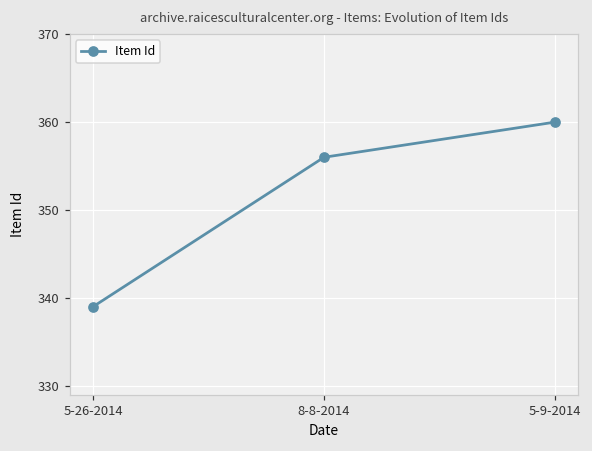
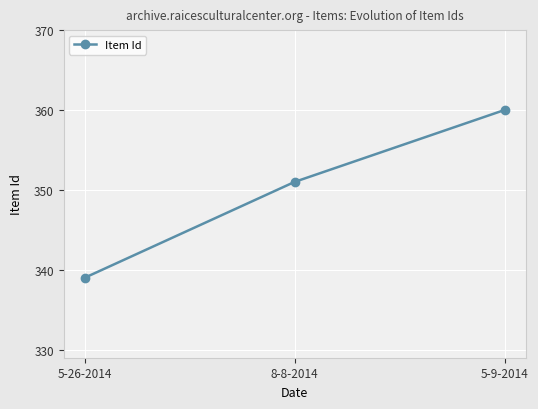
8-8-2014: 356 -> 351
